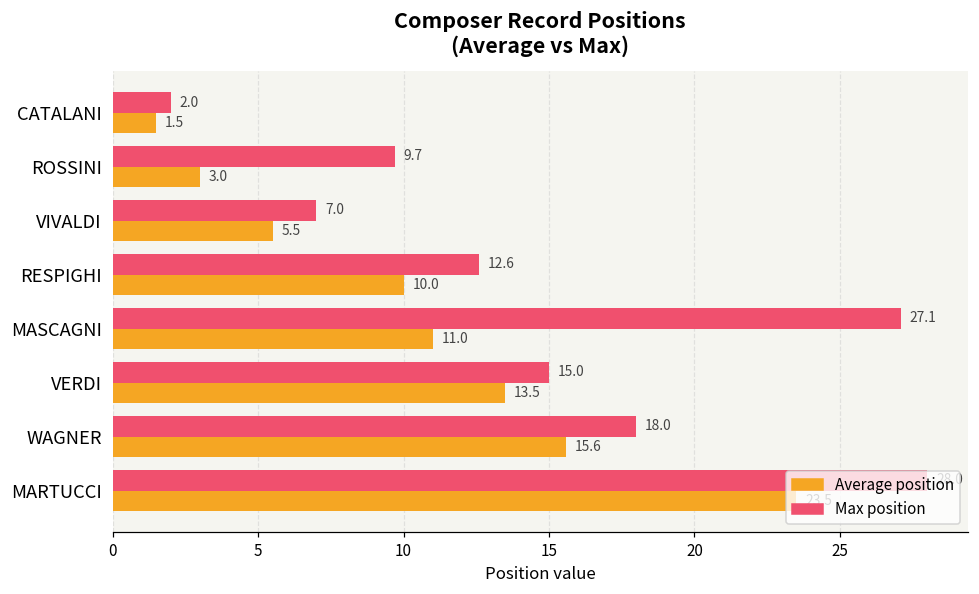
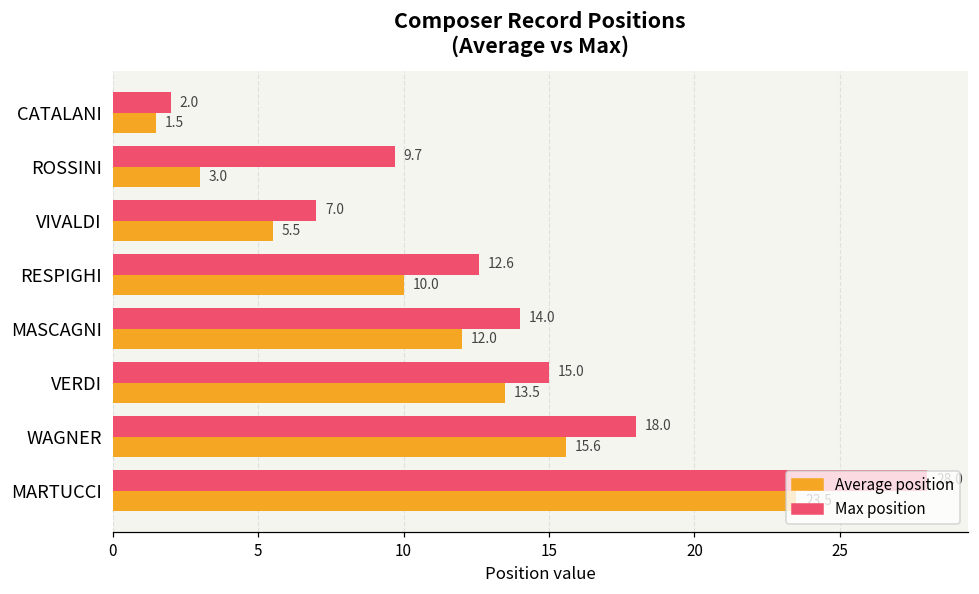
Max position, MASCAGNI: 27.1 -> 14.0
Average position, MASCAGNI: 11.0 -> 12.0
